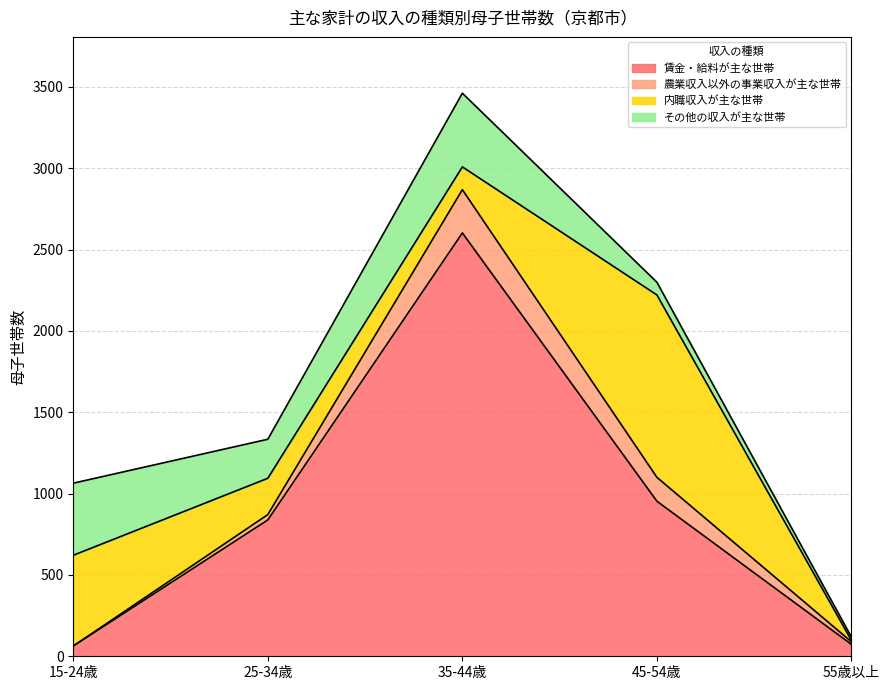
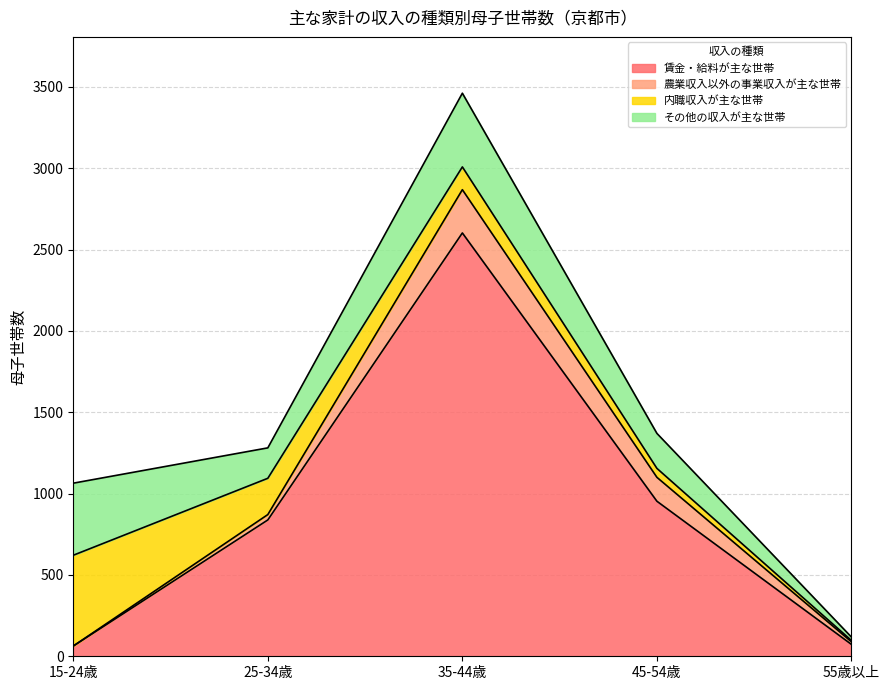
その他の収入が主な世帯, 25-34歳: 240 -> 190
内職収入が主な世帯, 45-54歳: 1120 -> 60
その他の収入が主な世帯, 45-54歳: 80 -> 220
